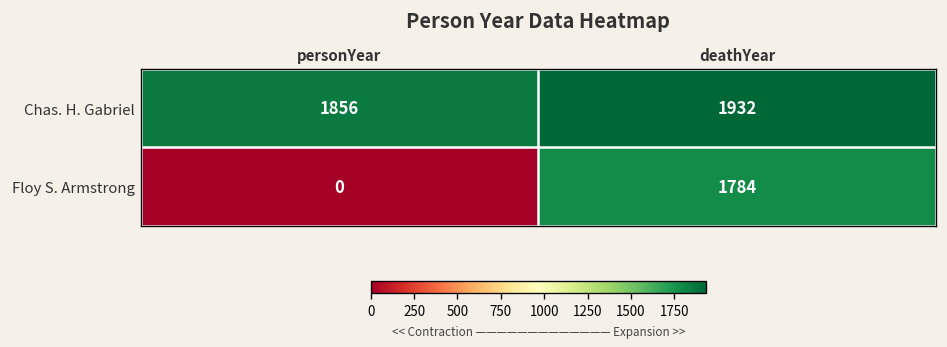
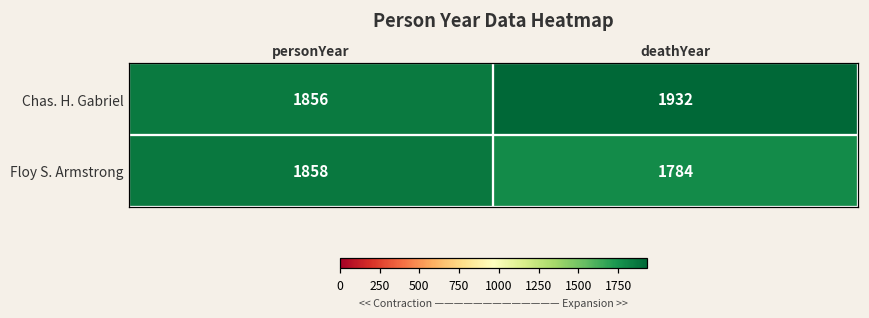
Floy S. Armstrong, personYear: 0 -> 1858
